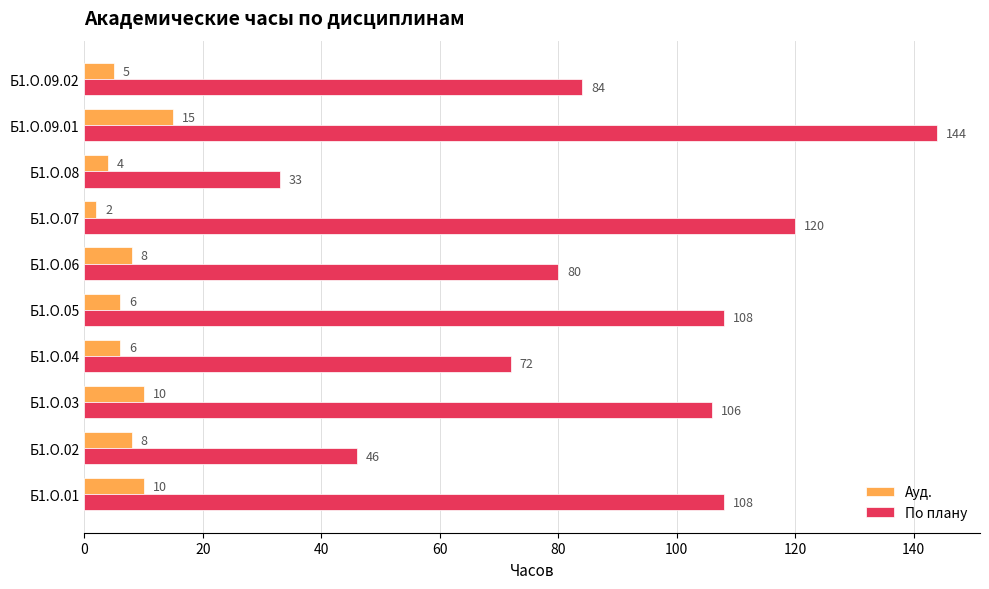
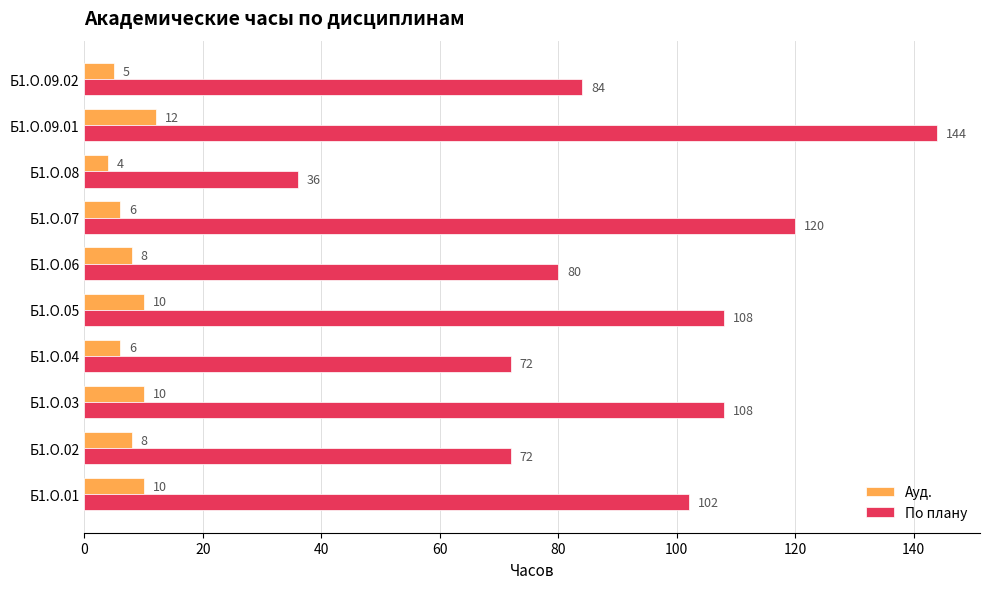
Ауд., Б1.О.09.01: 15 -> 12
По плану, Б1.О.08: 33 -> 36
Ауд., Б1.О.07: 2 -> 6
Ауд., Б1.О.05: 6 -> 10
По плану, Б1.О.03: 106 -> 108
По плану, Б1.О.02: 46 -> 72
По плану, Б1.О.01: 108 -> 102
